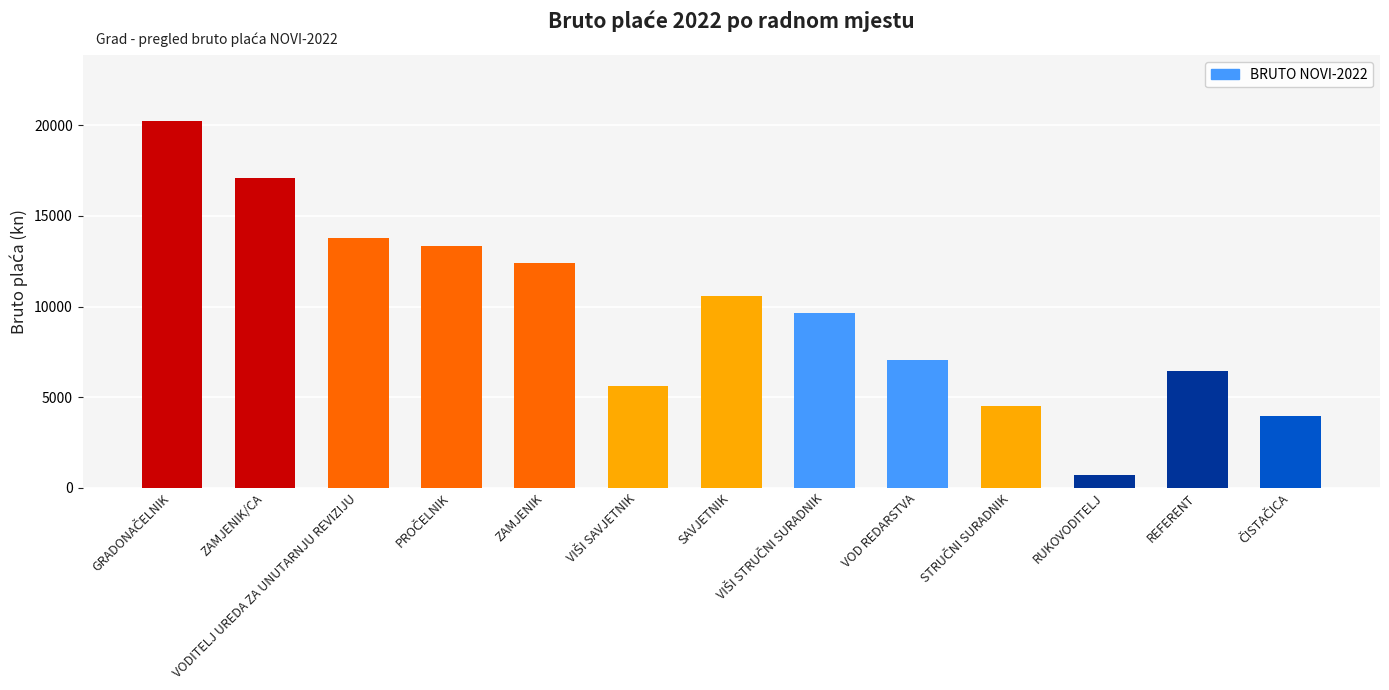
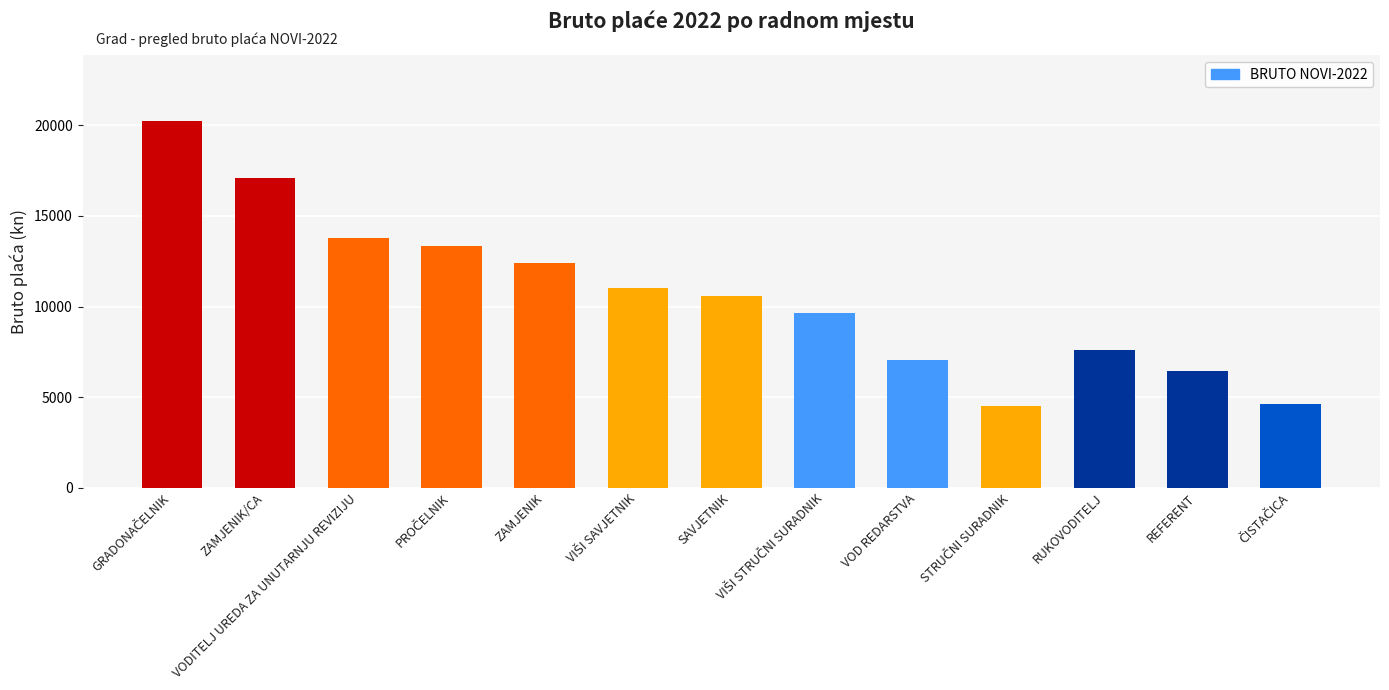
VIŠI SAVJETNIK: 5600 -> 11000
RUKOVODITELJ: 700 -> 7600
ČISTAČICA: 3900 -> 4600
